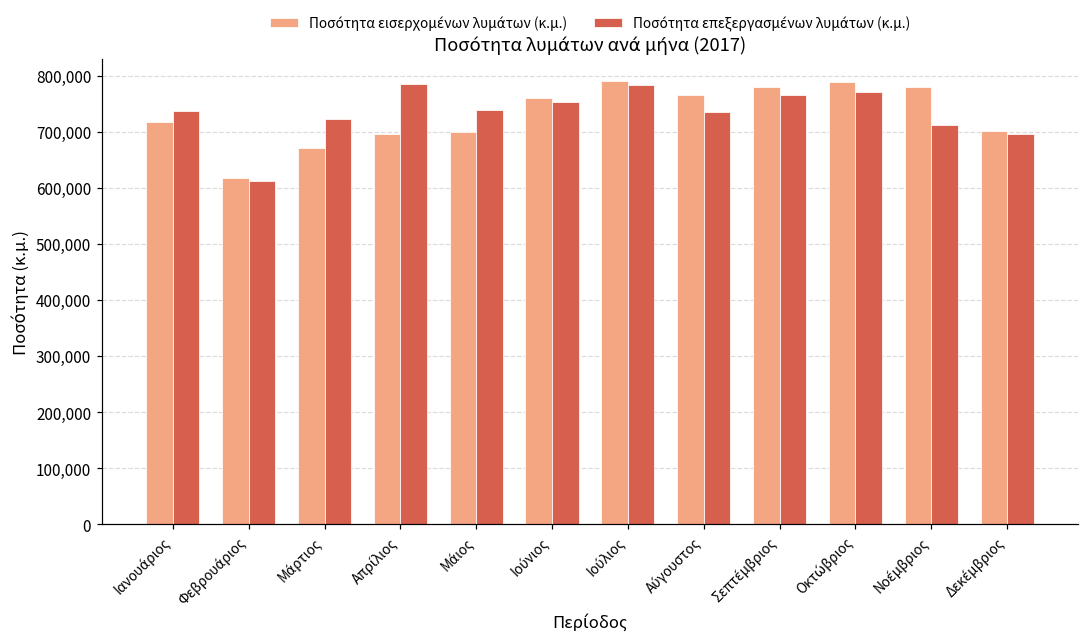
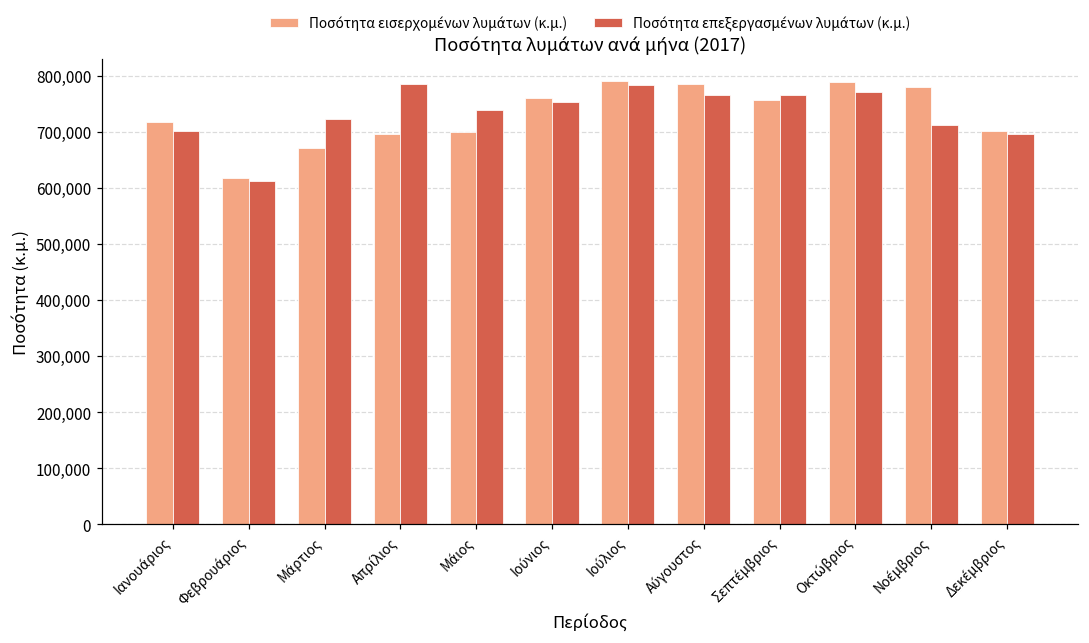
Ποσότητα επεξεργασμένων λυμάτων (κ.μ.), Ιανουάριος: 740,000 -> 700,000
Ποσότητα εισερχομένων λυμάτων (κ.μ.), Αύγουστος: 770,000 -> 790,000
Ποσότητα επεξεργασμένων λυμάτων (κ.μ.), Αύγουστος: 740,000 -> 770,000
Ποσότητα εισερχομένων λυμάτων (κ.μ.), Σεπτέμβριος: 780,000 -> 760,000
